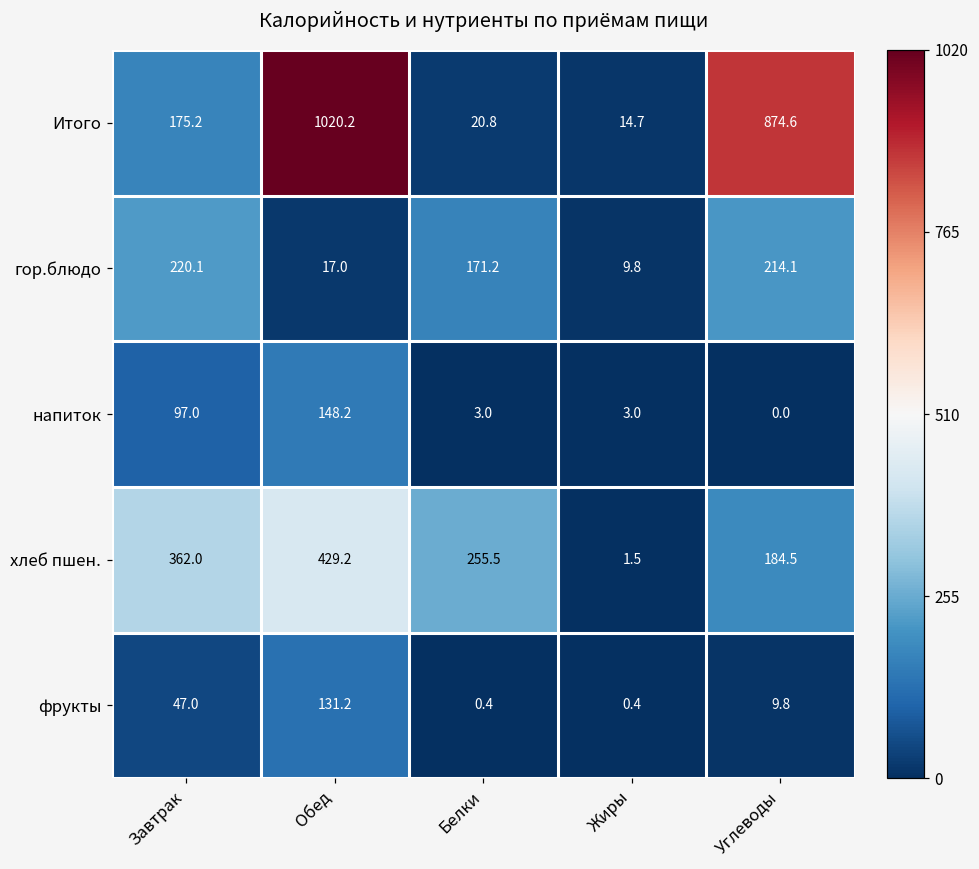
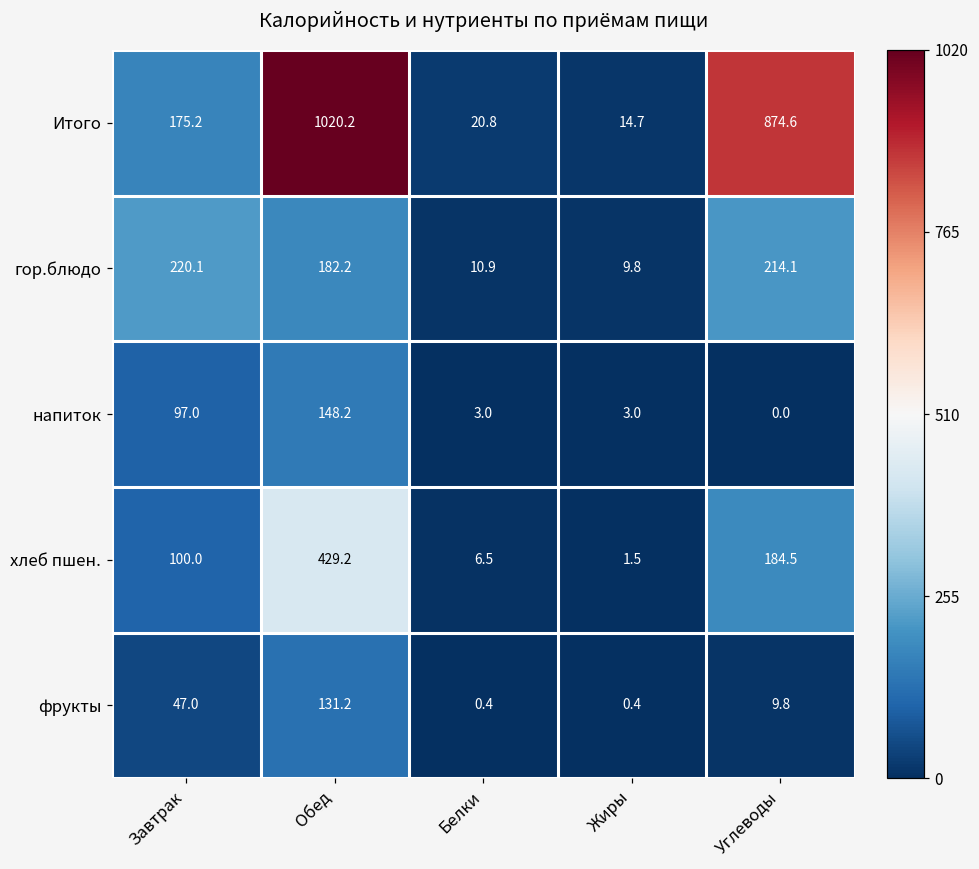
гор.блюдо, Обед: 17.0 -> 182.2
гор.блюдо, Белки: 171.2 -> 10.9
хлеб пшен., Завтрак: 362.0 -> 100.0
хлеб пшен., Белки: 255.5 -> 6.5
